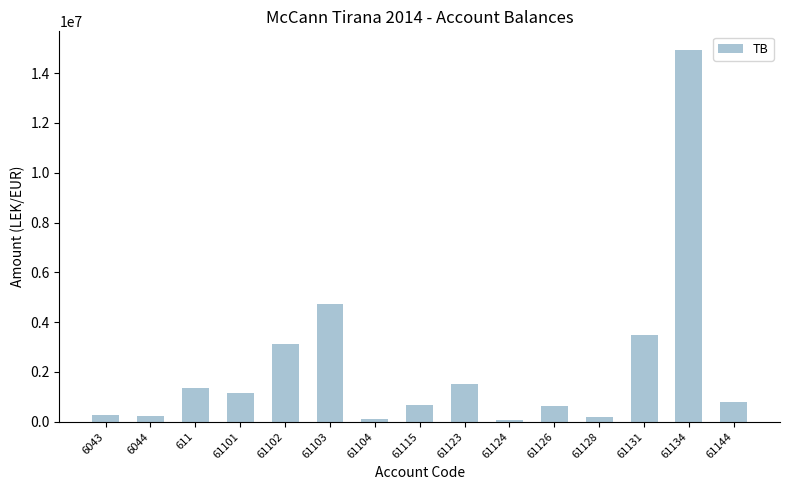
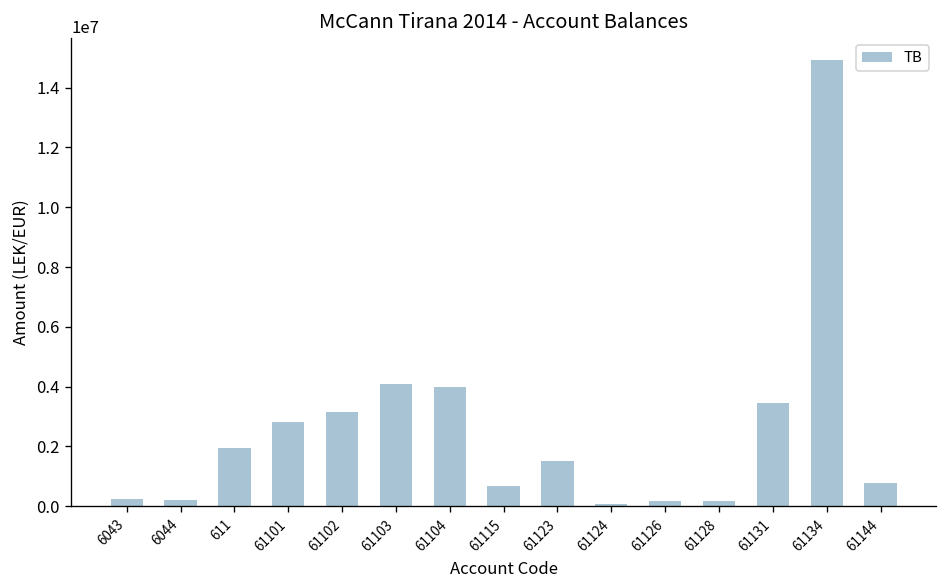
611: 1400000 -> 1900000
61101: 1100000 -> 2800000
61103: 4700000 -> 4100000
61104: 100000 -> 4000000
61126: 600000 -> 200000
